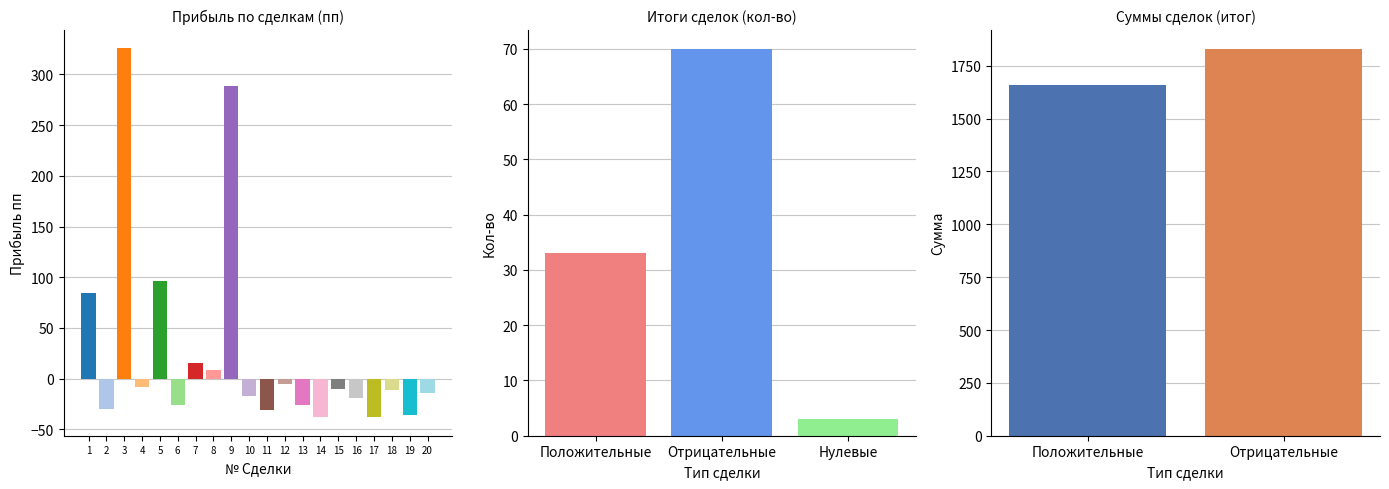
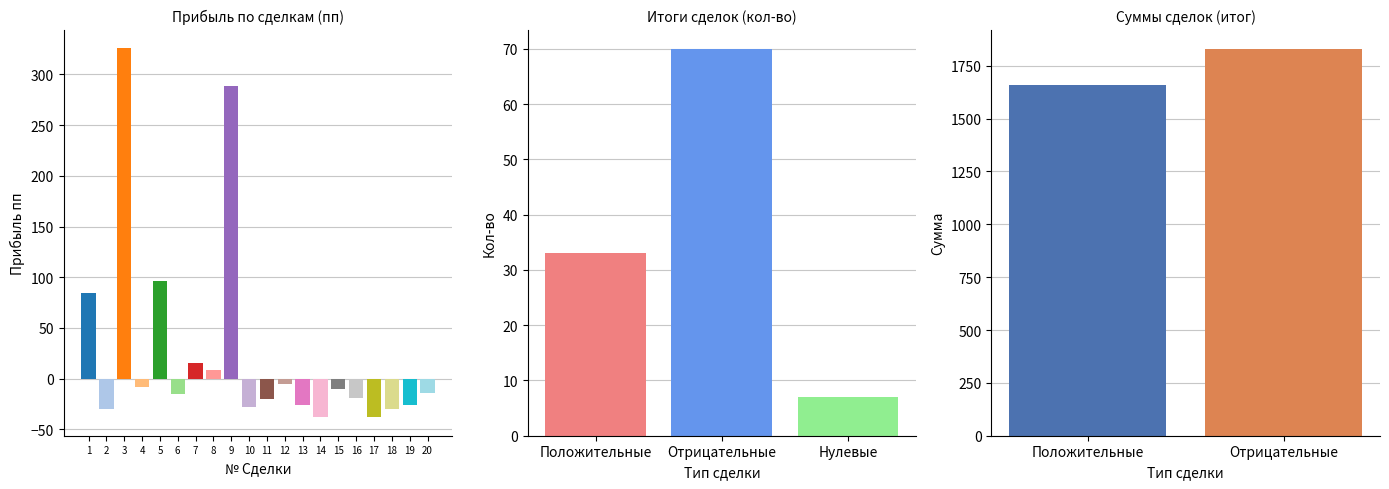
Прибыль по сделкам (пп), 6: -26 -> -15
Прибыль по сделкам (пп), 10: -17 -> -28
Прибыль по сделкам (пп), 11: -31 -> -20
Прибыль по сделкам (пп), 18: -11 -> -30
Прибыль по сделкам (пп), 19: -36 -> -26
Итоги сделок (кол-во), Нулевые: 3 -> 7
